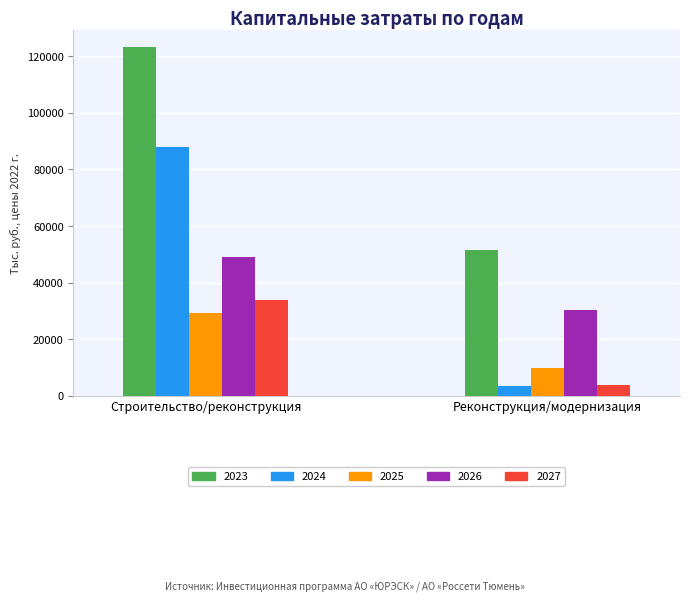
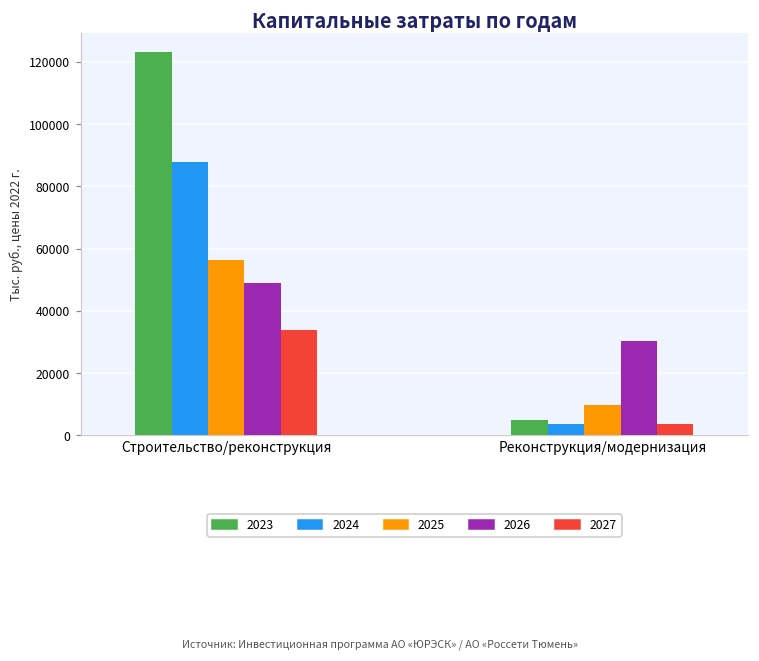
2025, Строительство/реконструкция: 29000 -> 56000
2023, Реконструкция/модернизация: 51000 -> 5000
